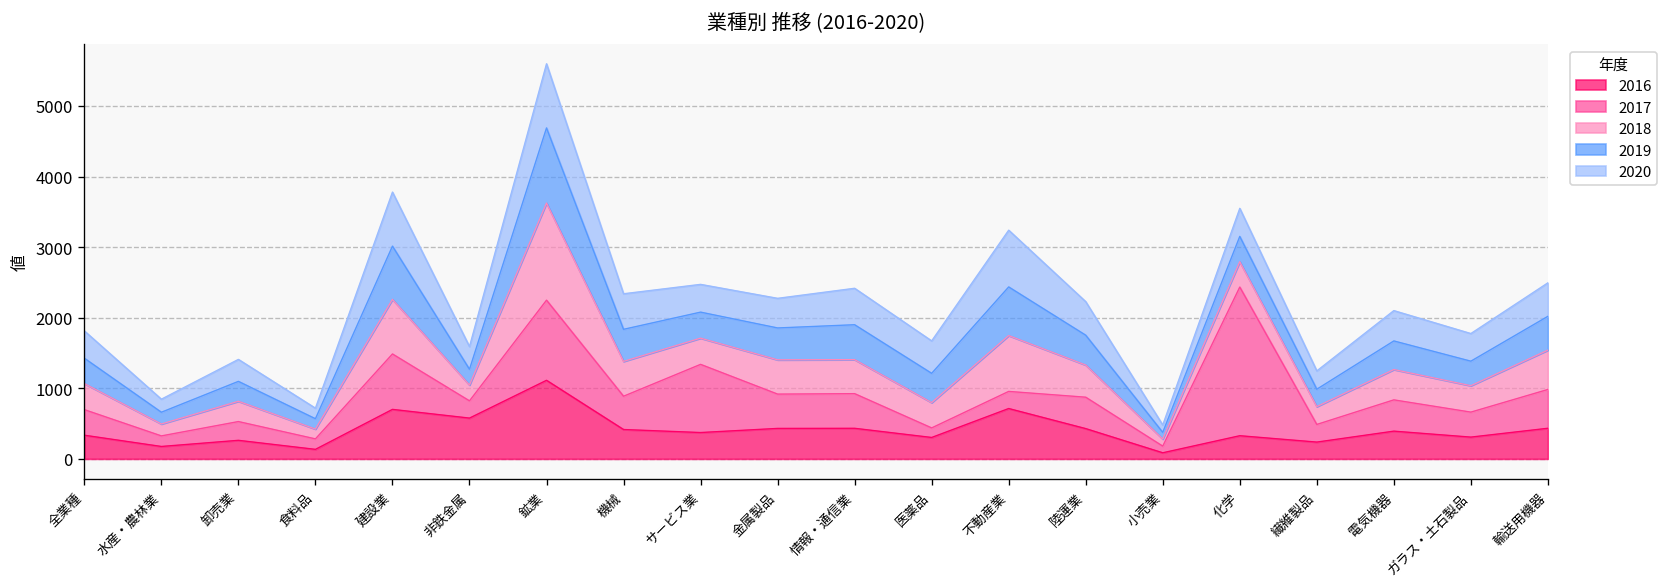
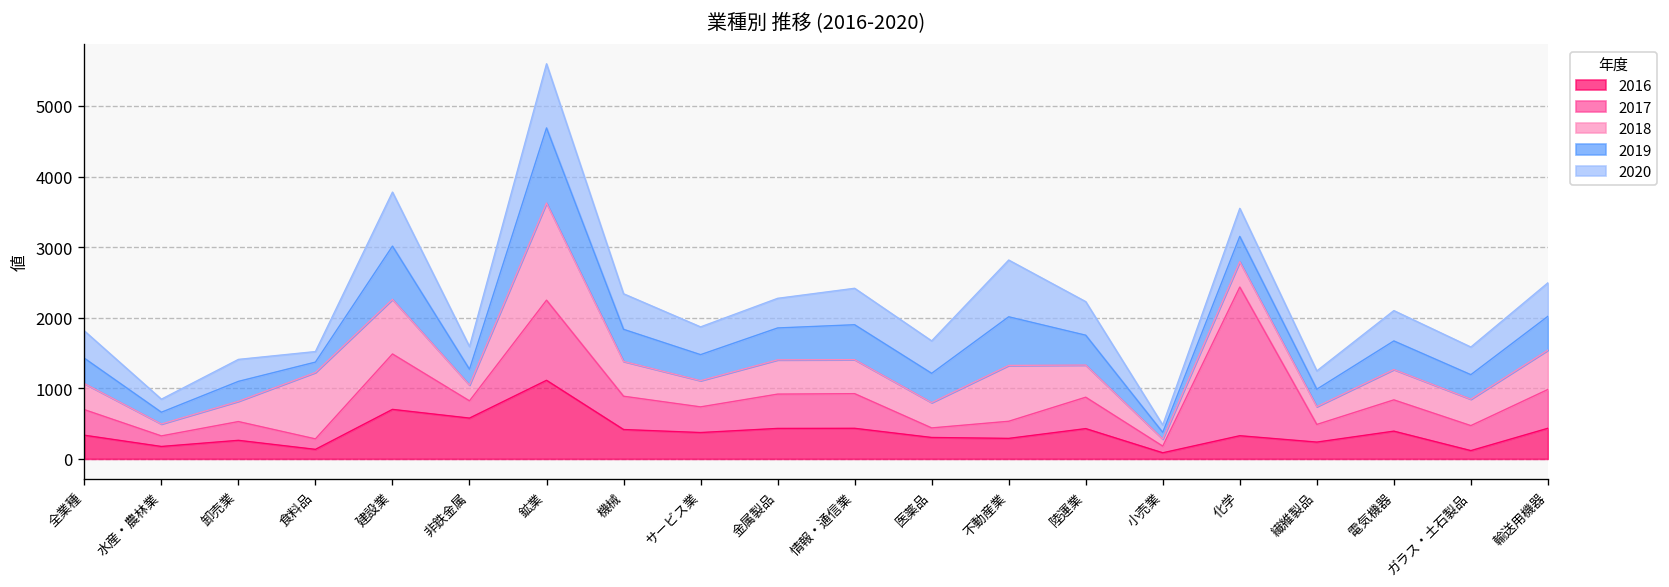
2018, 食料品: 100 -> 900
2017, サービス業: 1000 -> 400
2016, 不動産業: 700 -> 300
2016, ガラス・土石製品: 300 -> 100
